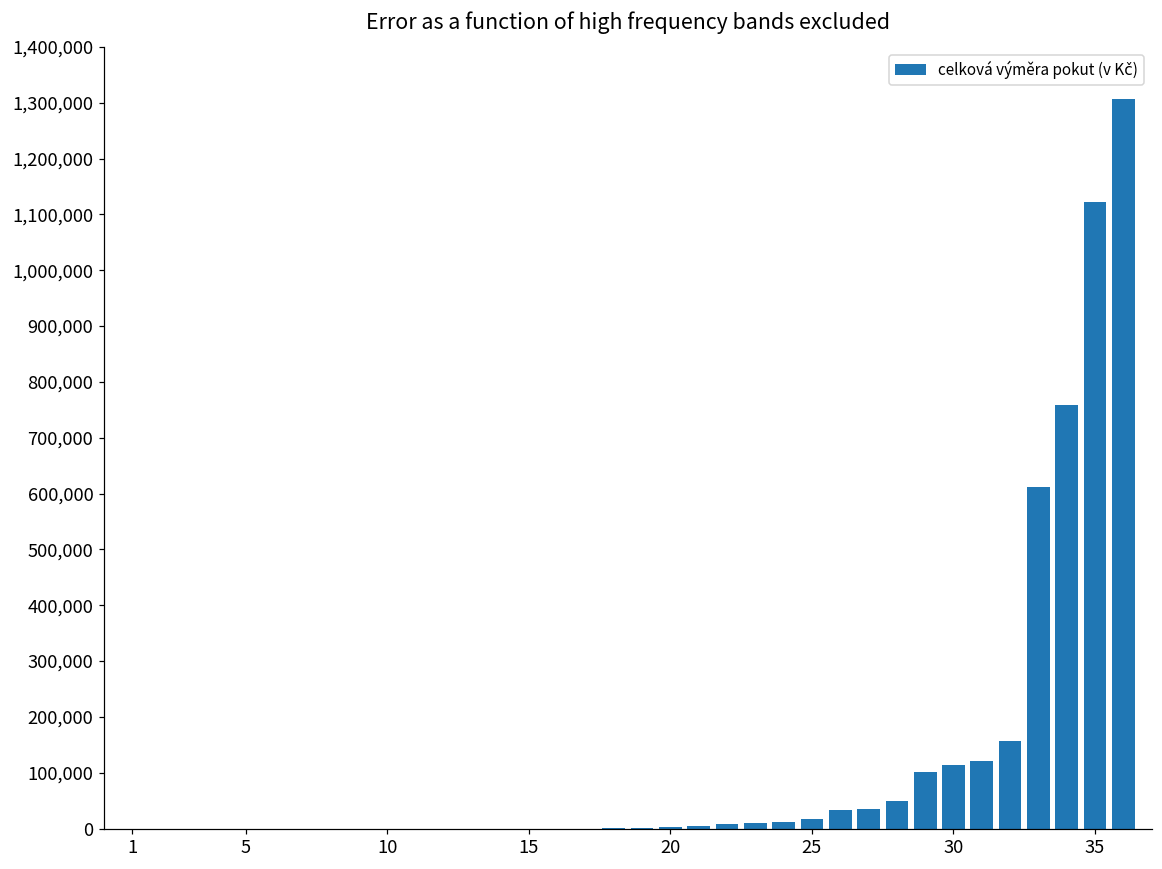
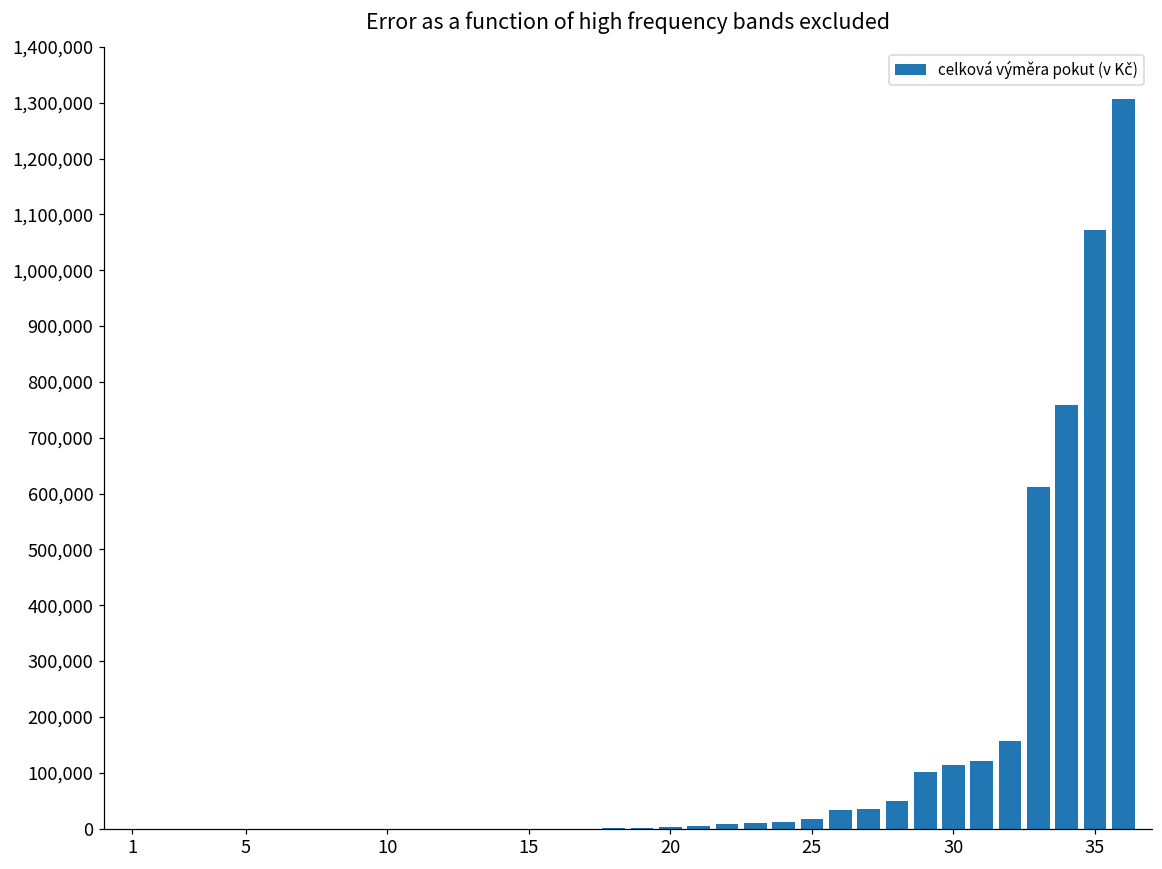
35: 1,120,000 -> 1,070,000
